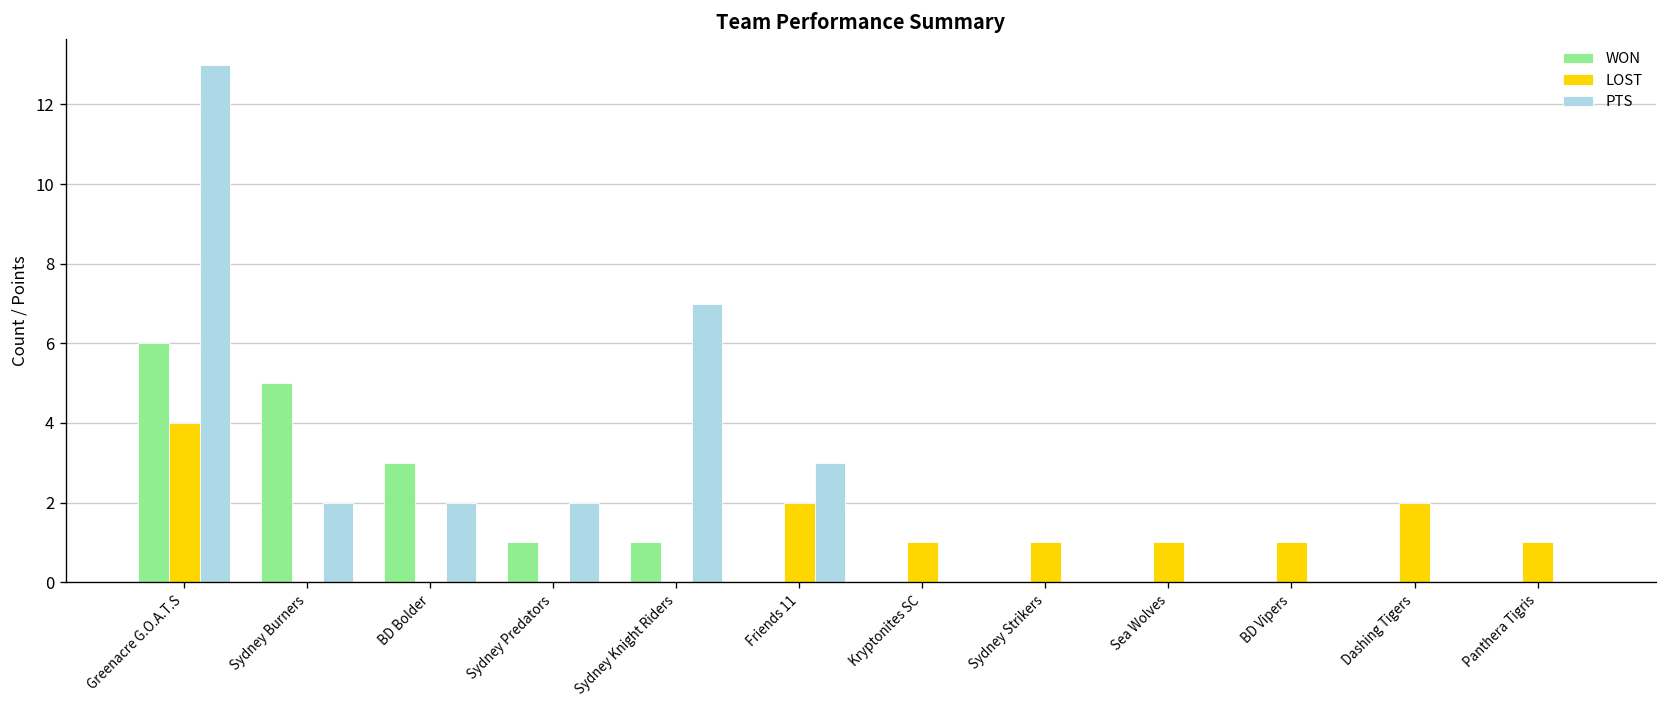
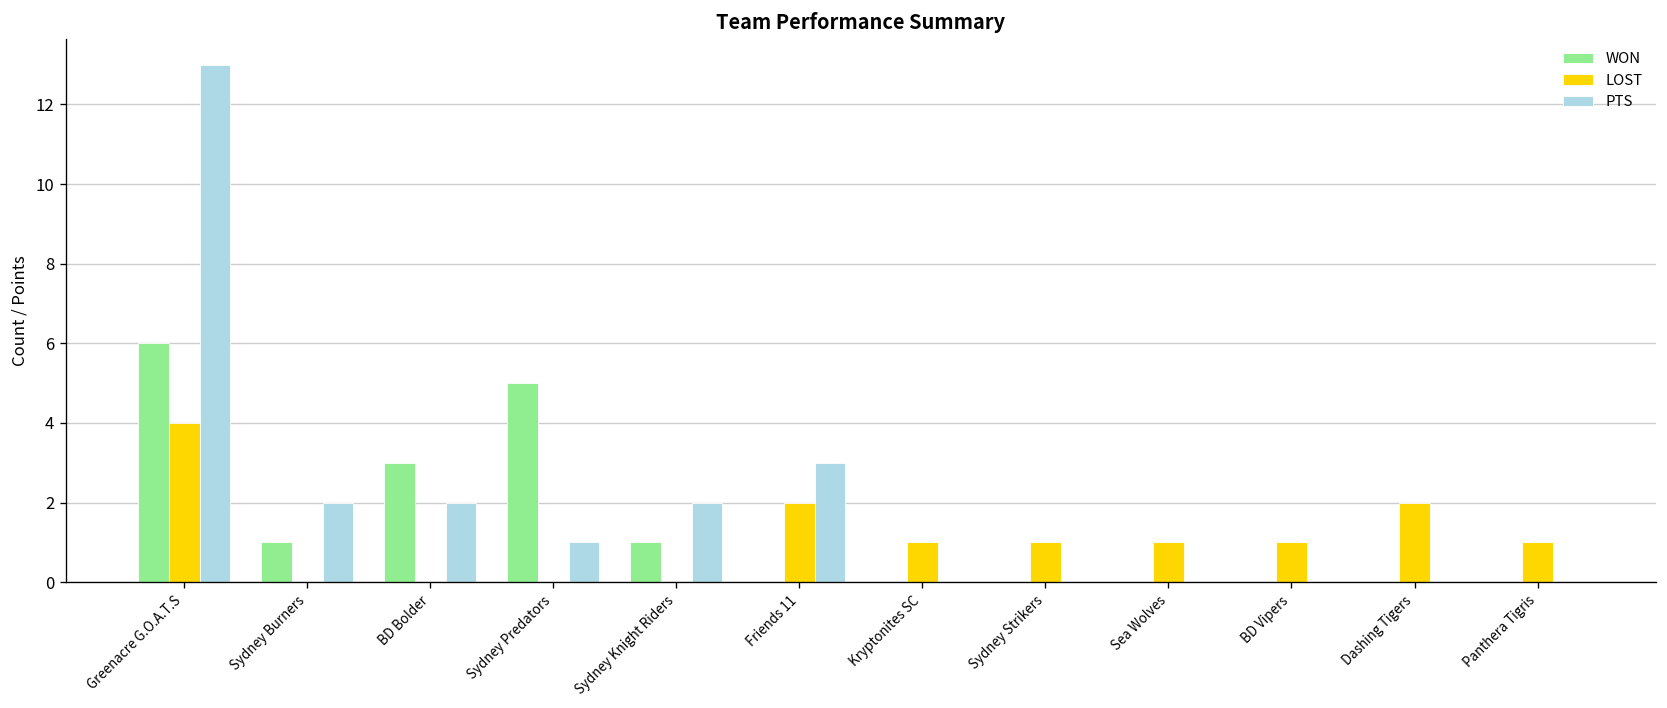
WON, Sydney Burners: 5 -> 1
WON, Sydney Predators: 1 -> 5
PTS, Sydney Predators: 2 -> 1
PTS, Sydney Knight Riders: 7 -> 2
